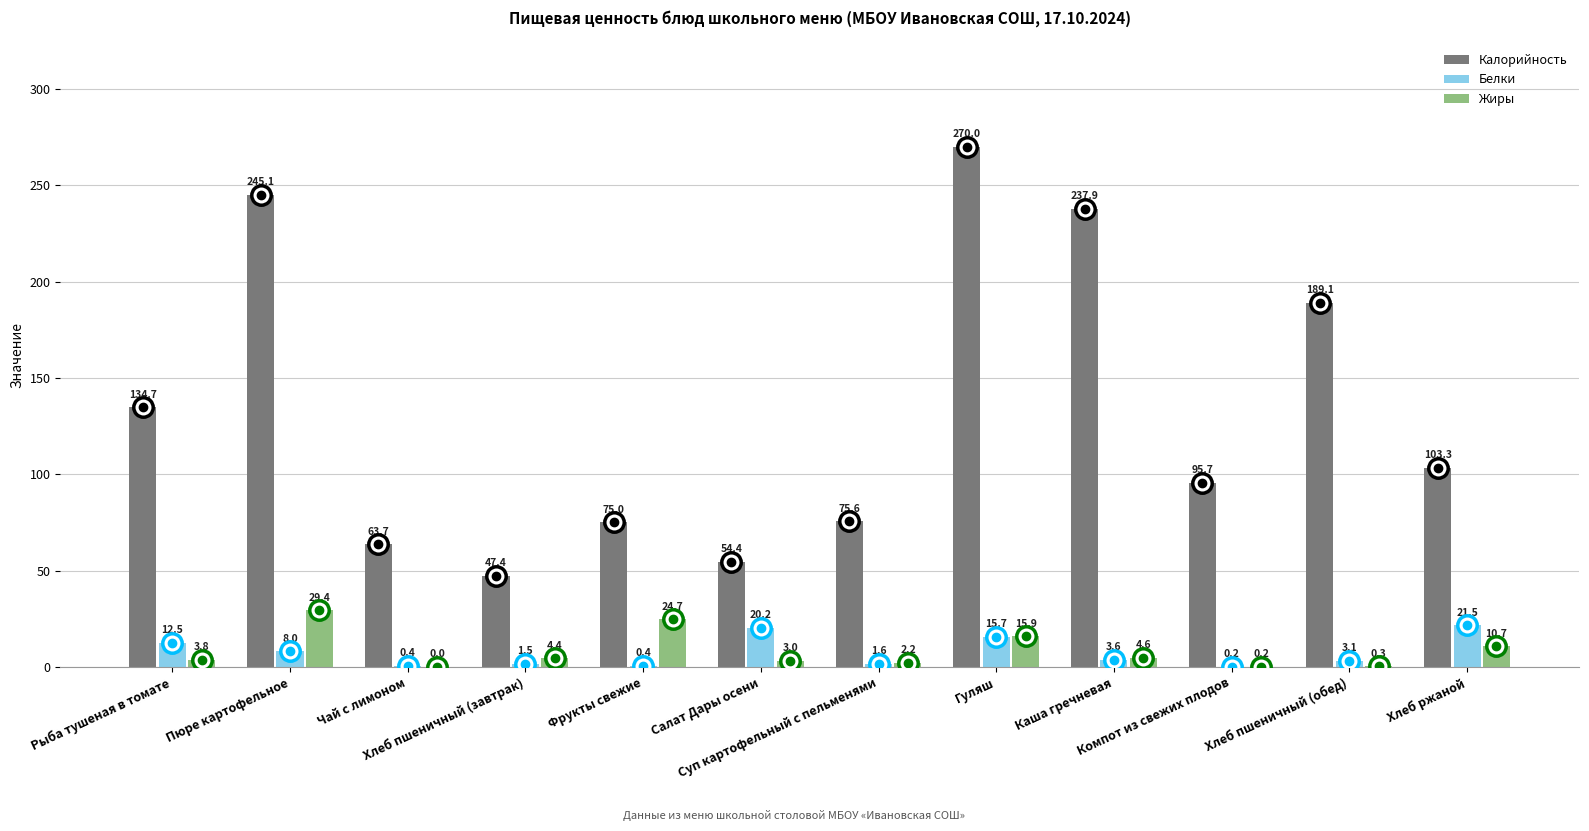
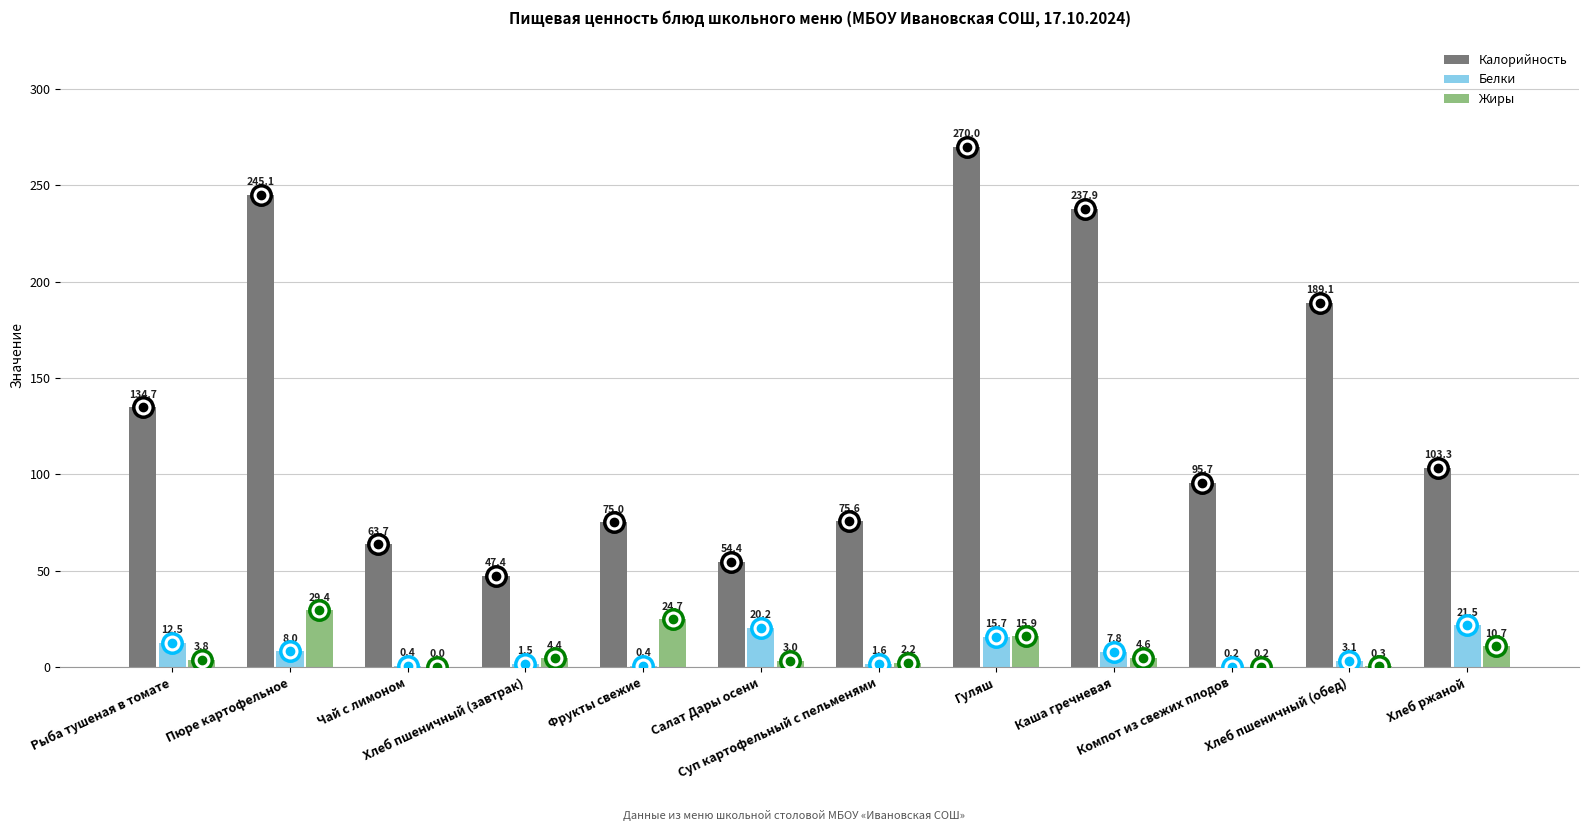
Белки, Каша гречневая: 3.6 -> 7.8
